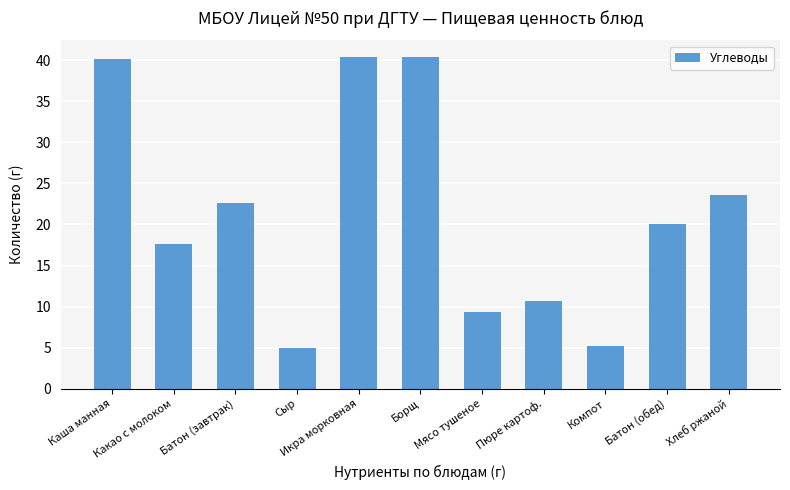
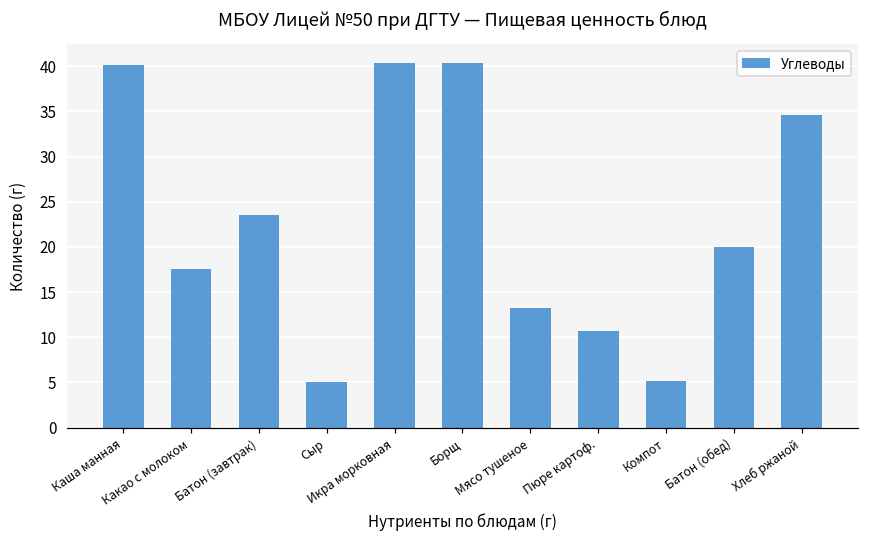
Батон (завтрак): 23 -> 24
Мясо тушеное: 9 -> 13
Хлеб ржаной: 24 -> 35
